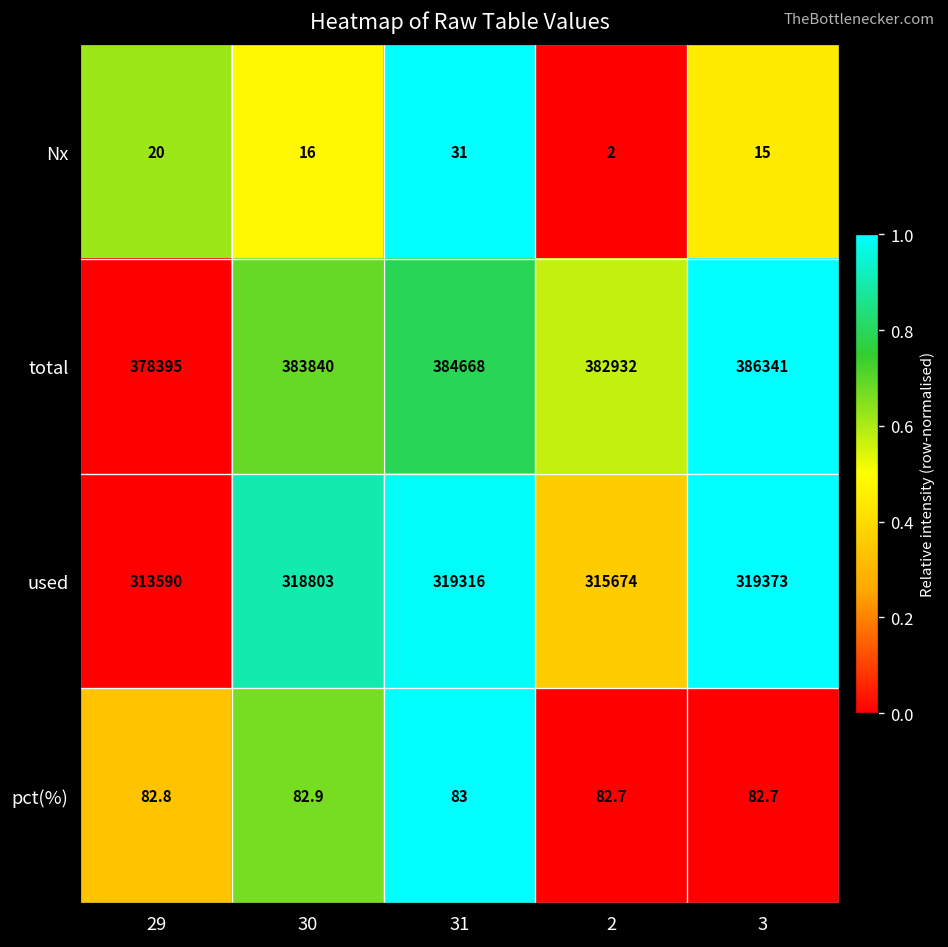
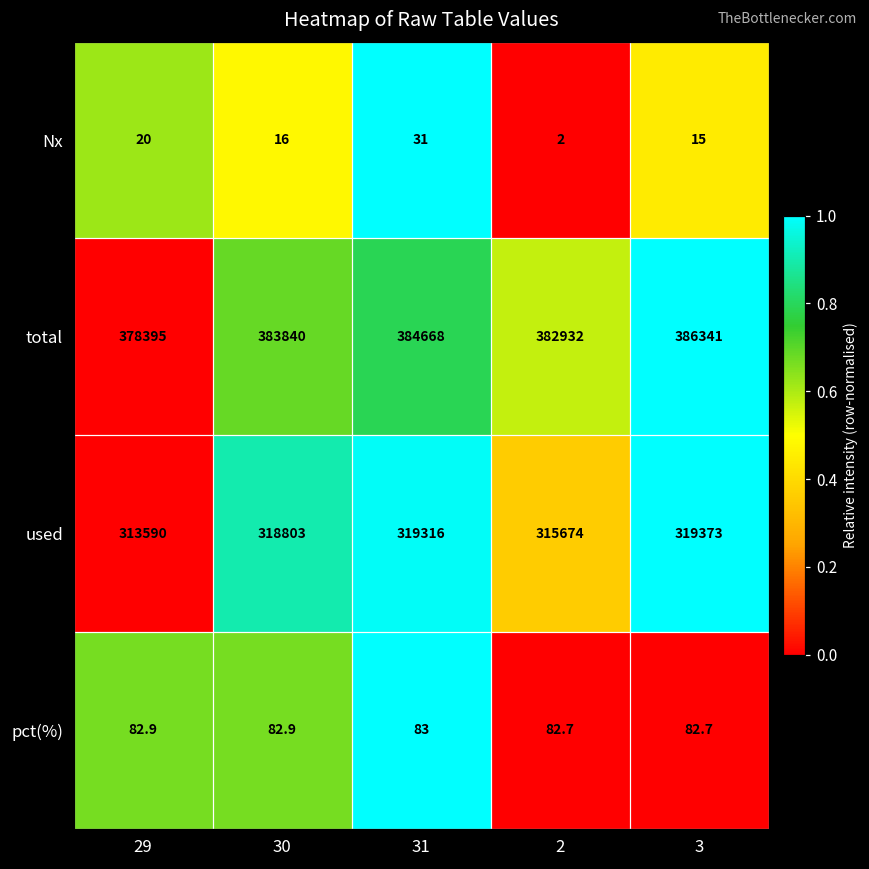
pct(%), 29: 82.8 -> 82.9
